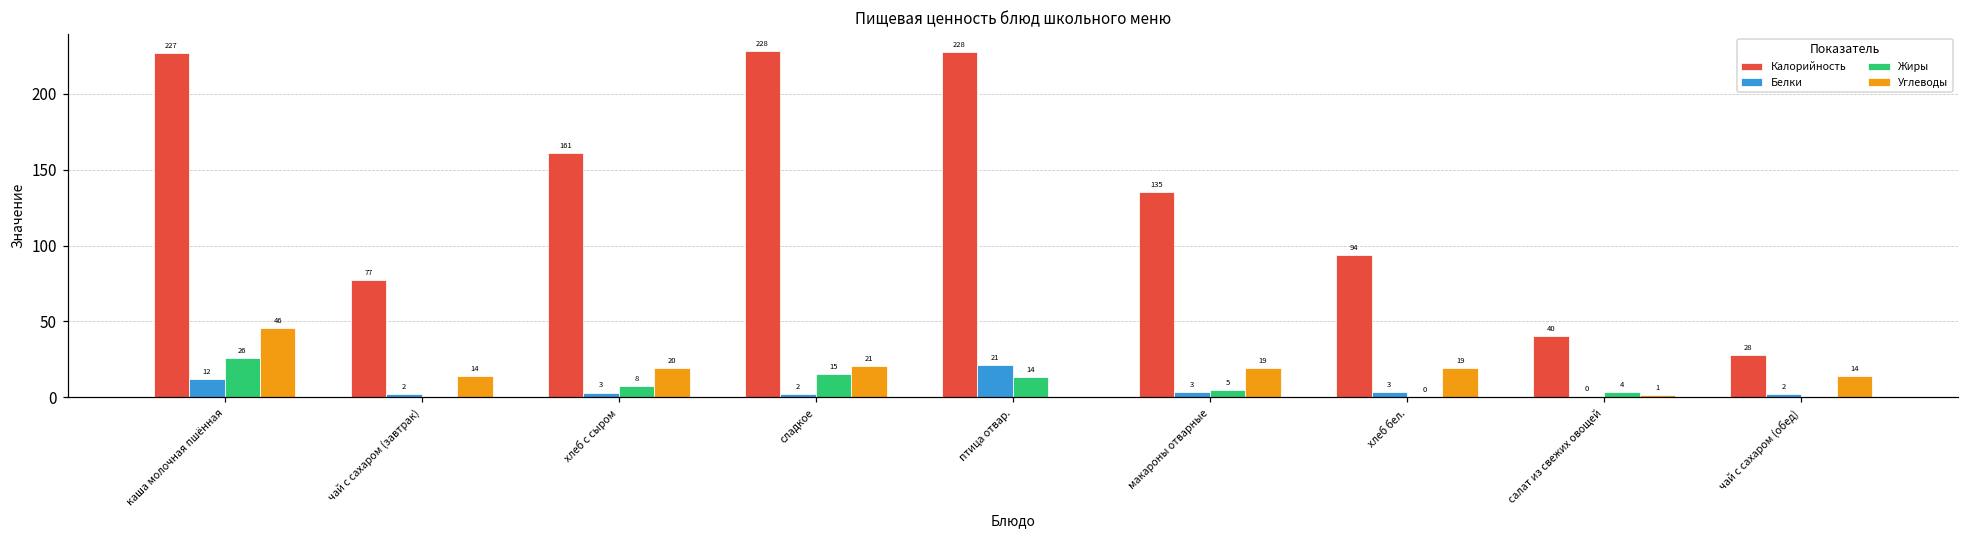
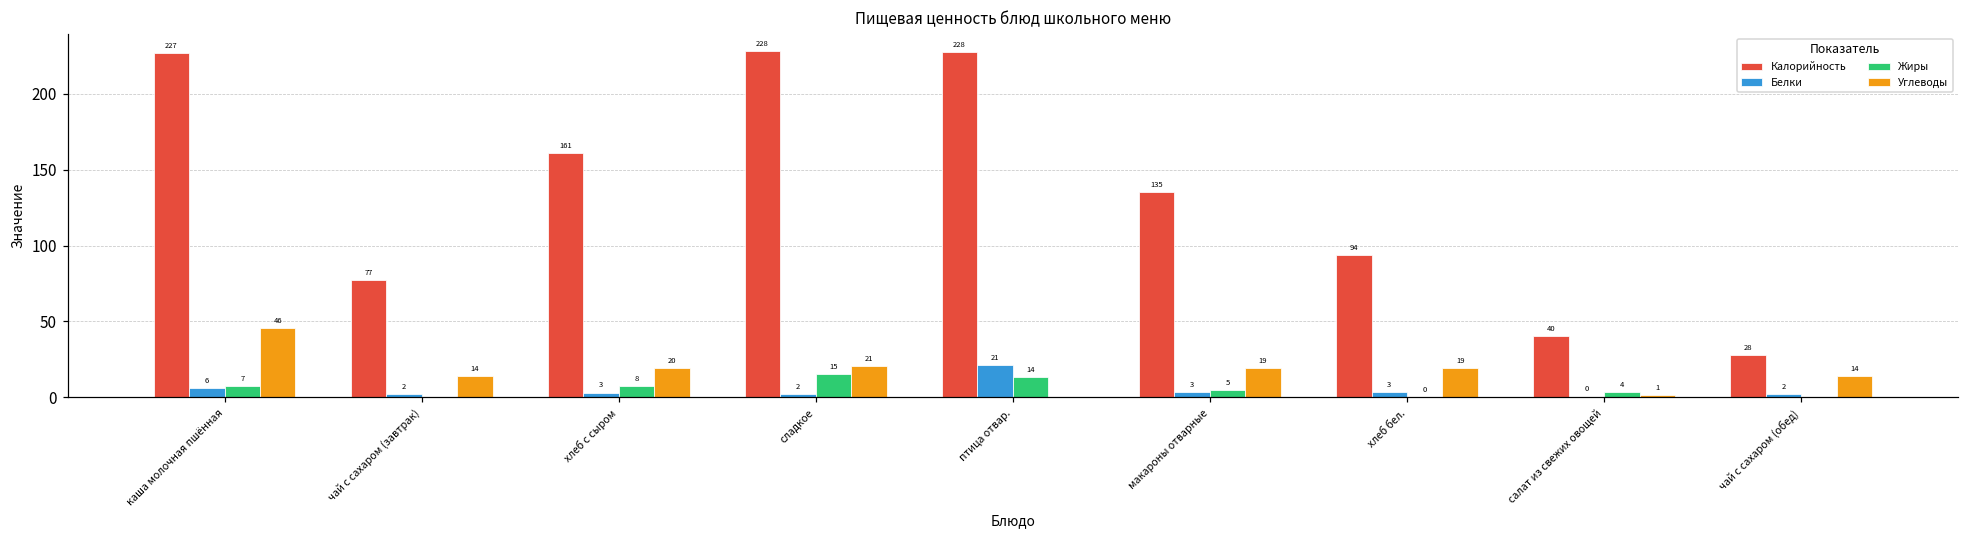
Белки, каша молочная пшённая: 12 -> 6
Жиры, каша молочная пшённая: 26 -> 7
